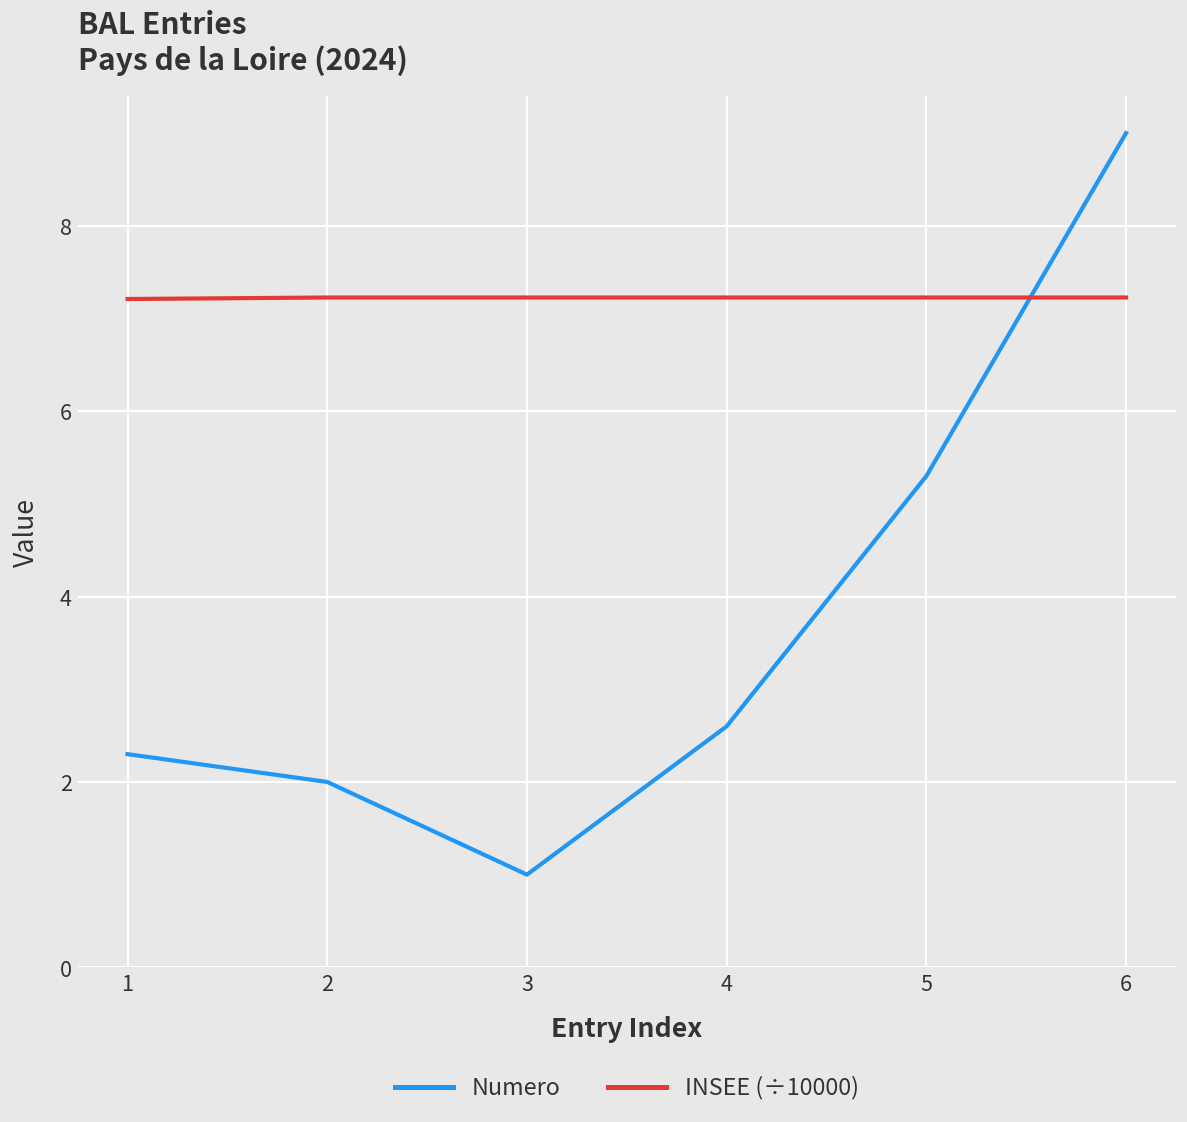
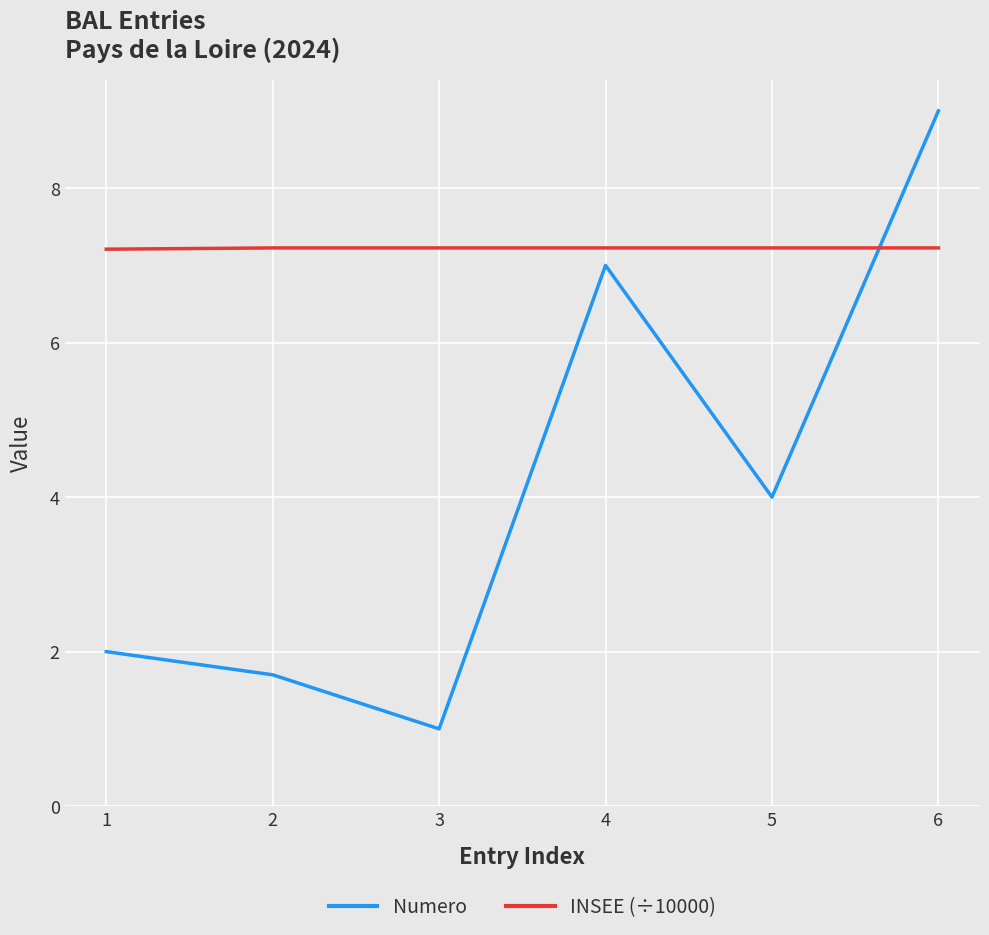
Numero, 1: 2.3 -> 2.0
Numero, 2: 2.0 -> 1.7
Numero, 4: 2.6 -> 7.0
Numero, 5: 5.3 -> 4.0
